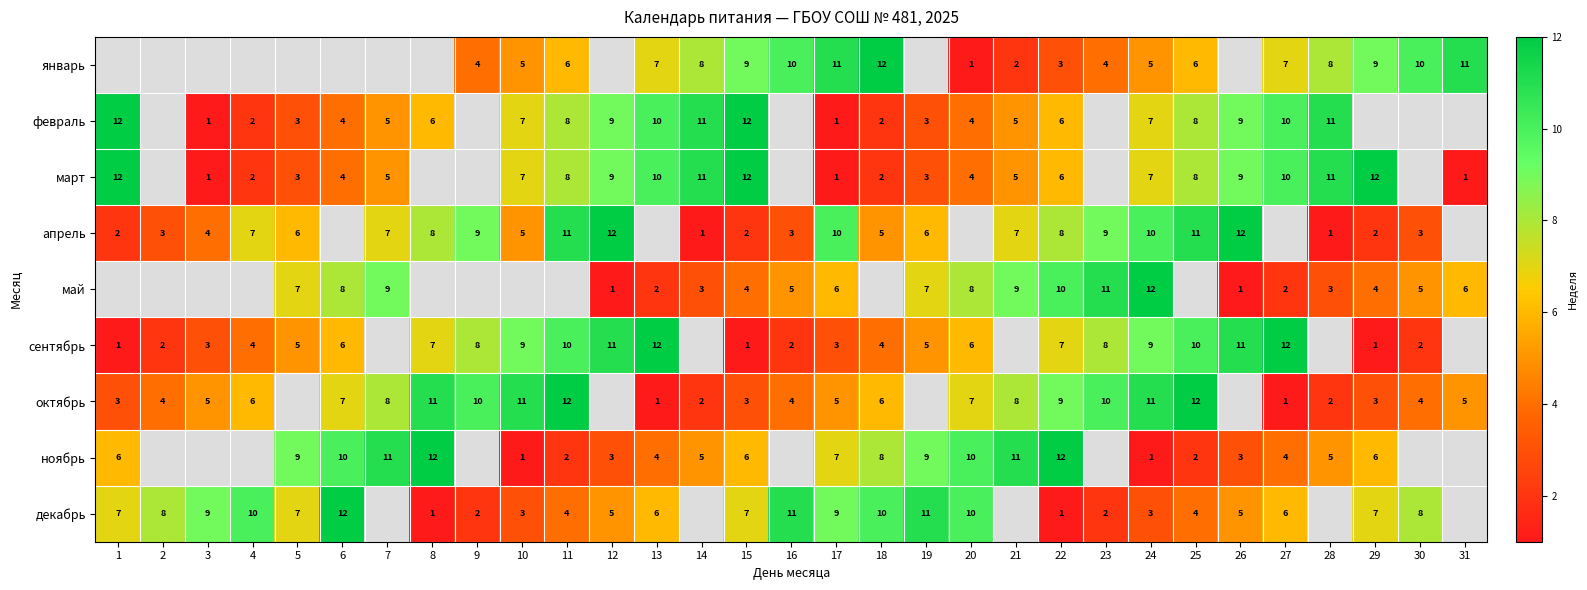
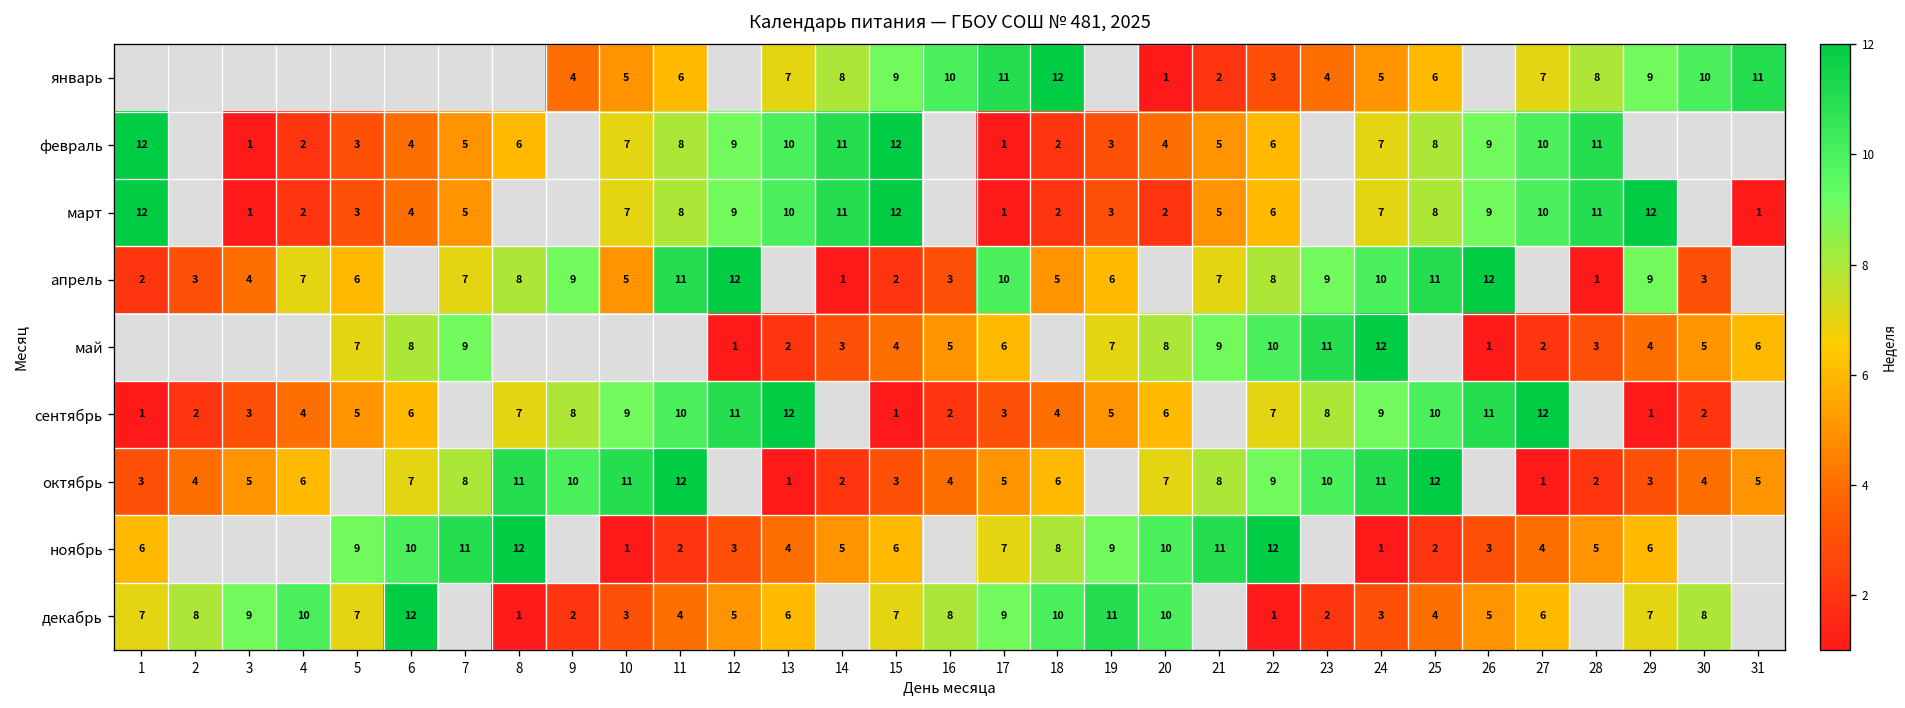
март, 20: 4 -> 2
апрель, 29: 2 -> 9
декабрь, 16: 11 -> 8
